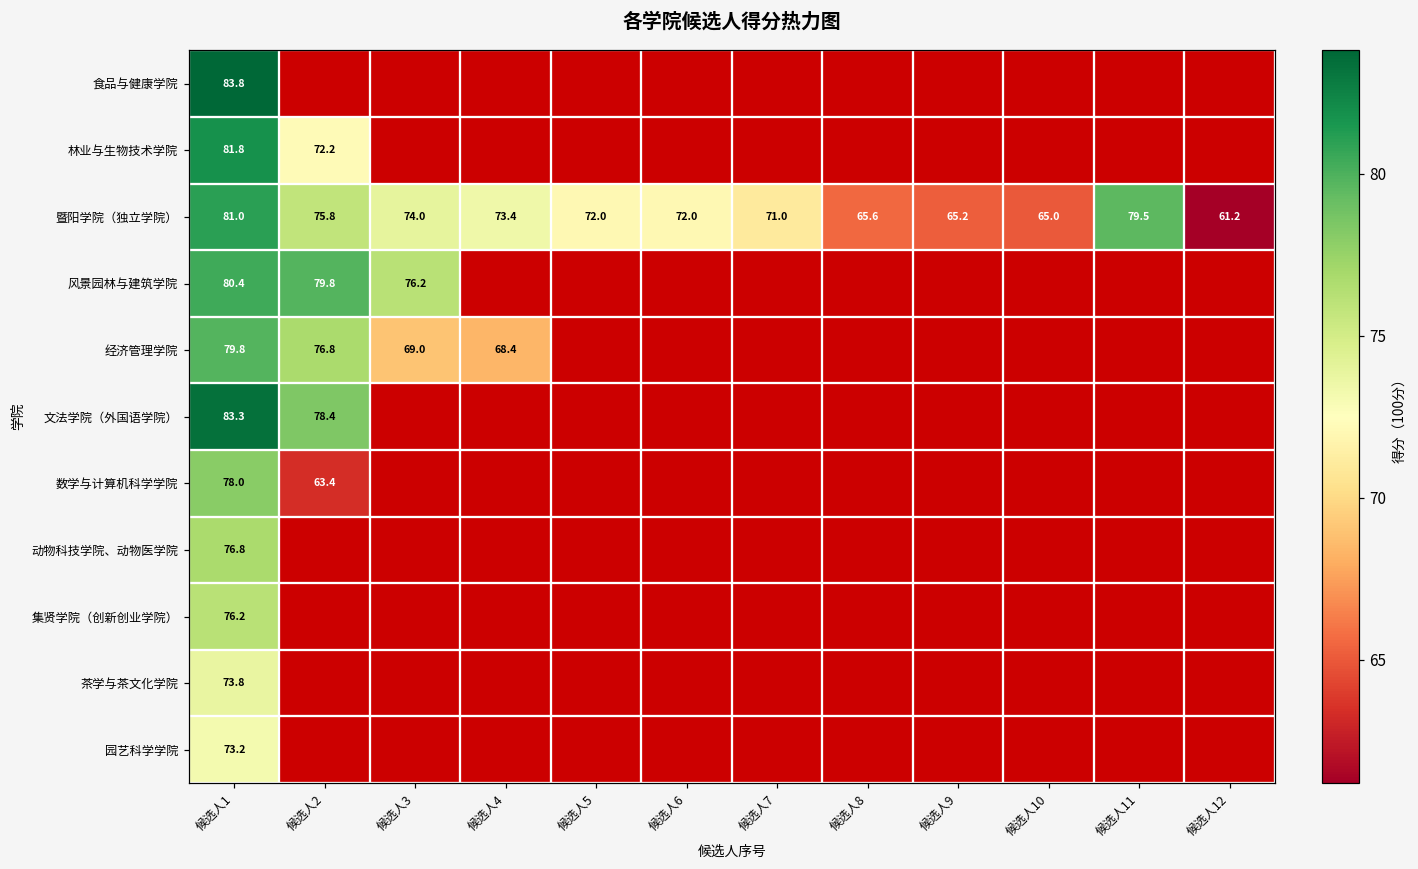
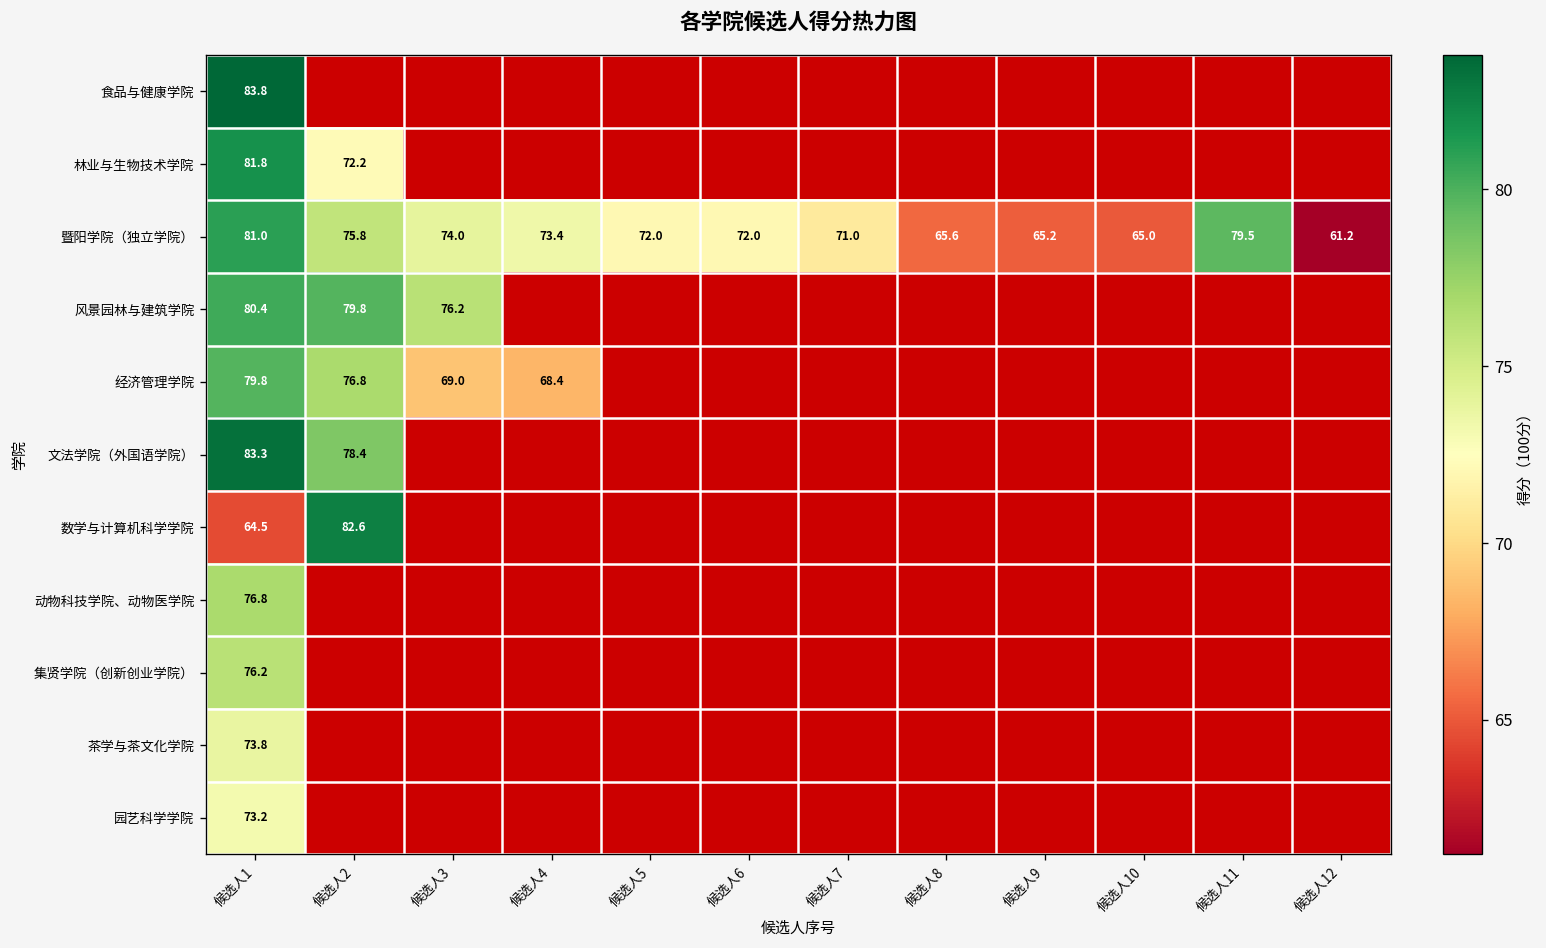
数学与计算机科学学院, 候选人1: 78.0 -> 64.5
数学与计算机科学学院, 候选人2: 63.4 -> 82.6
